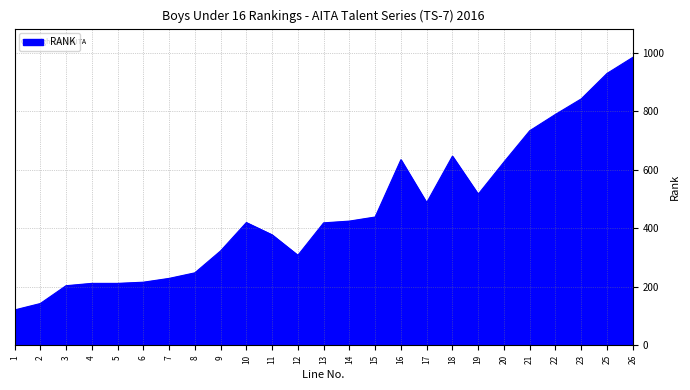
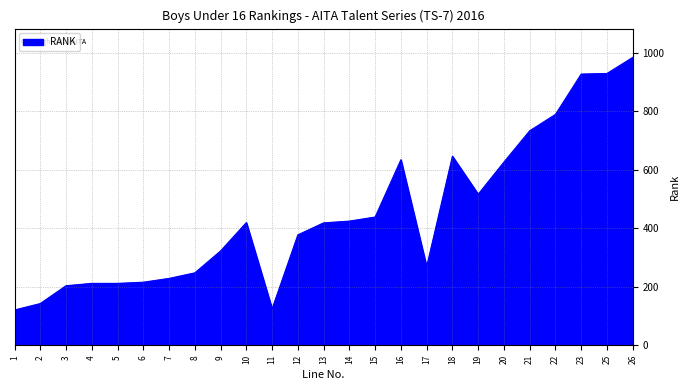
11: 380 -> 130
12: 310 -> 380
17: 490 -> 270
23: 840 -> 930
